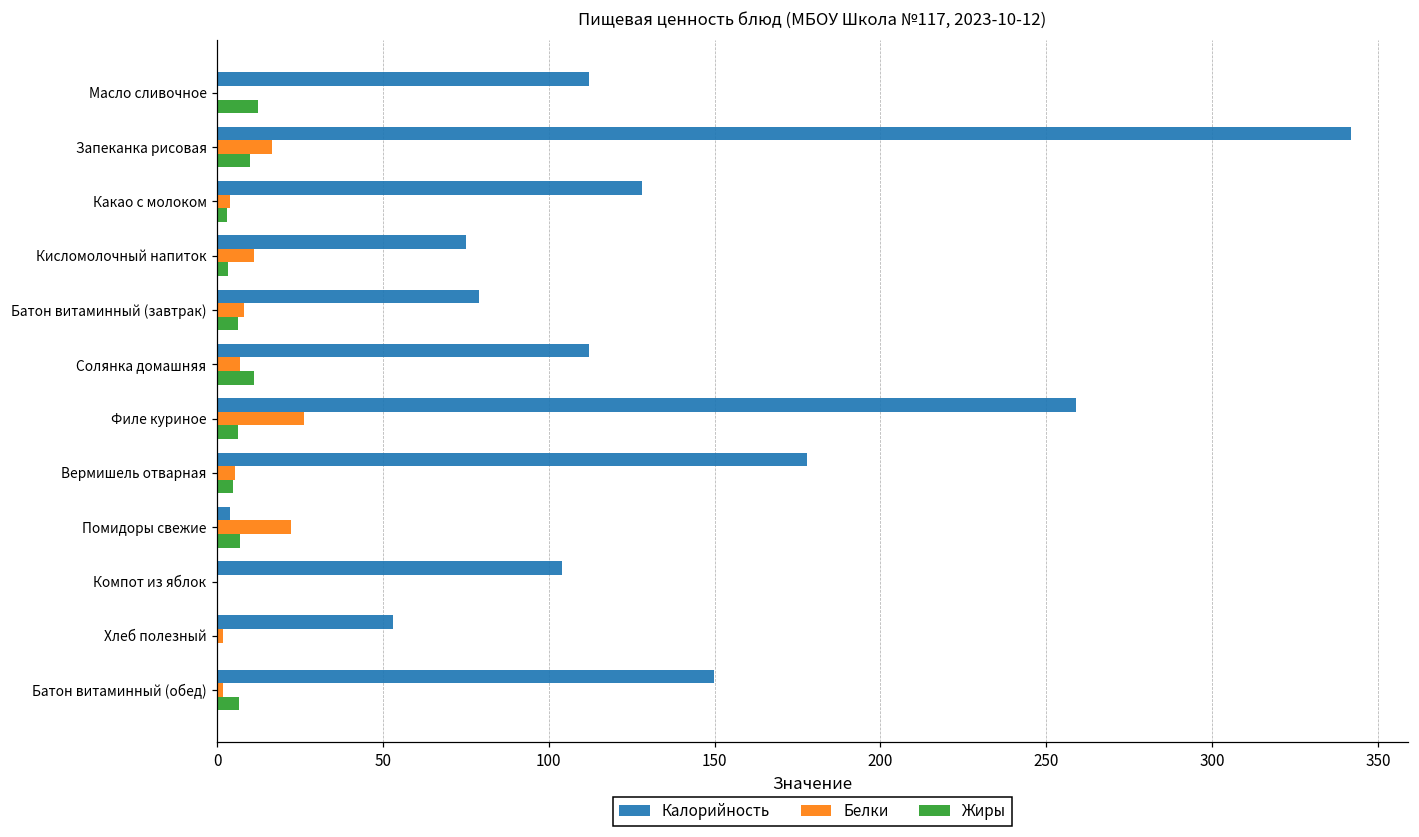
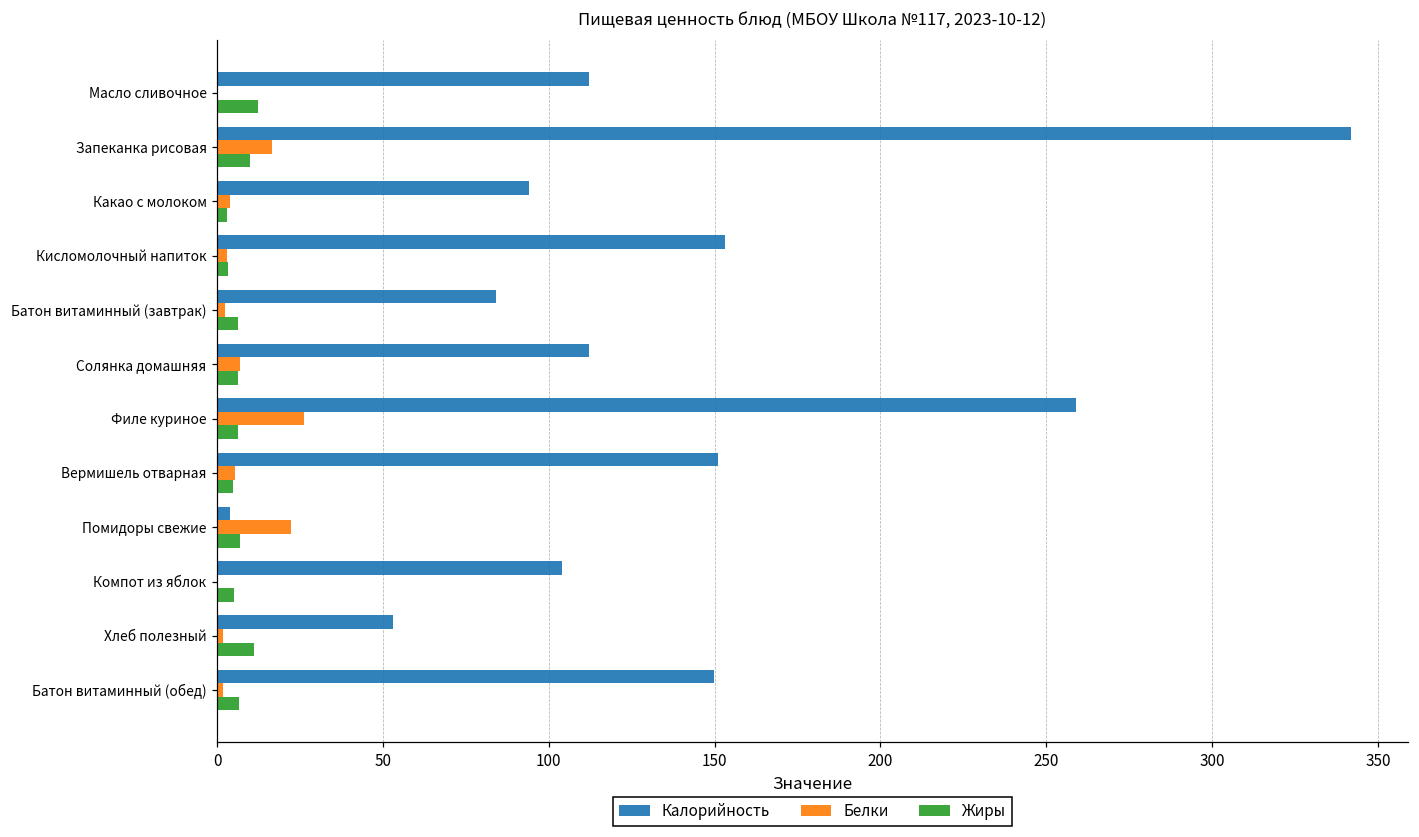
Калорийность, Какао с молоком: 128 -> 94
Калорийность, Кисломолочный напиток: 75 -> 153
Белки, Кисломолочный напиток: 11 -> 3
Калорийность, Батон витаминный (завтрак): 79 -> 84
Белки, Батон витаминный (завтрак): 8 -> 2
Жиры, Солянка домашняя: 11 -> 6
Калорийность, Вермишель отварная: 178 -> 151
Жиры, Компот из яблок: 0 -> 5
Жиры, Хлеб полезный: 0 -> 11
